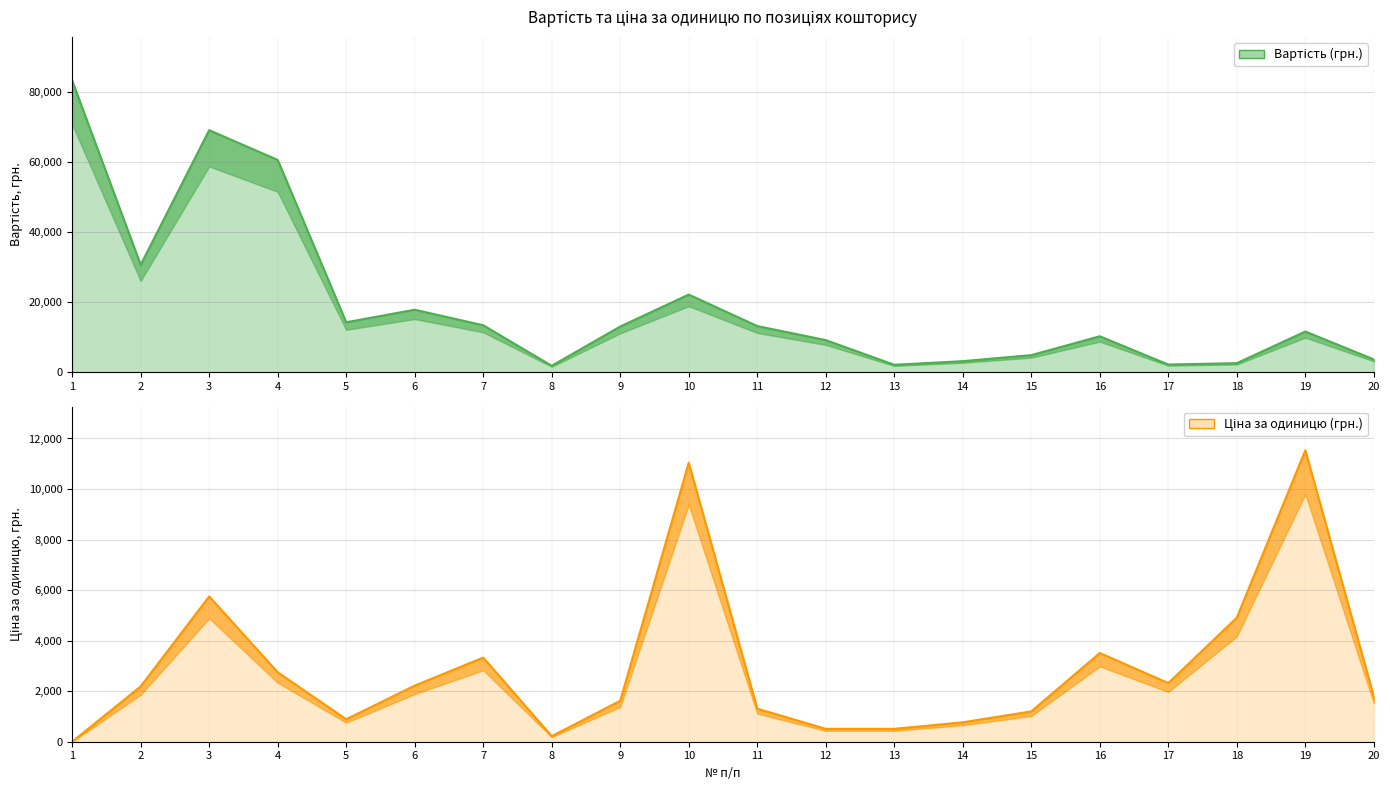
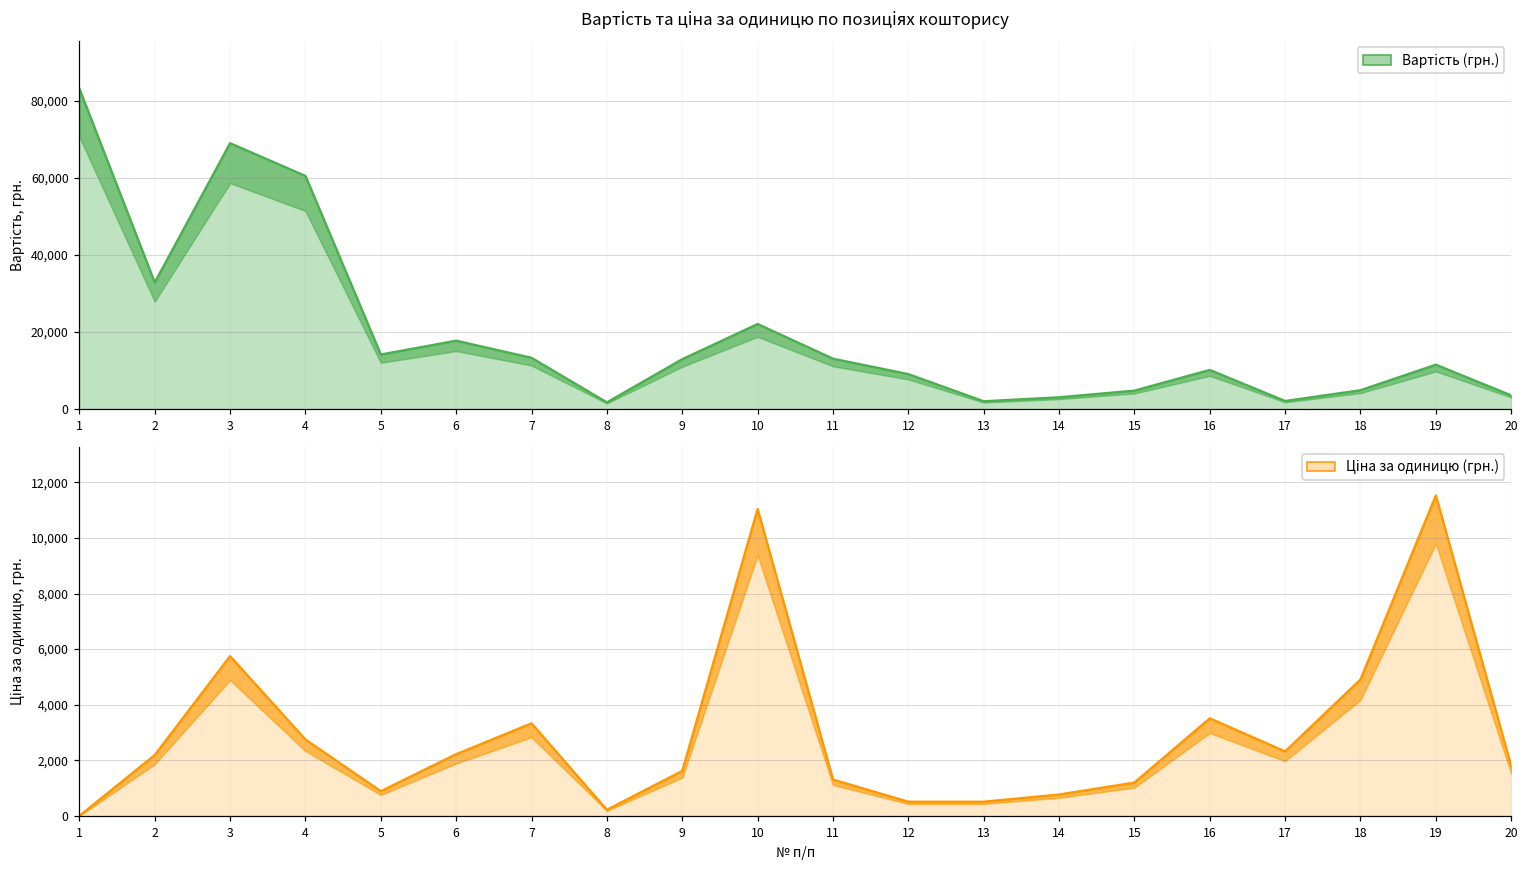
Вартість та ціна за одиницю по позиціях кошторису, 2: 31,000 -> 33,000
Вартість та ціна за одиницю по позиціях кошторису, 18: 3,000 -> 5,000
